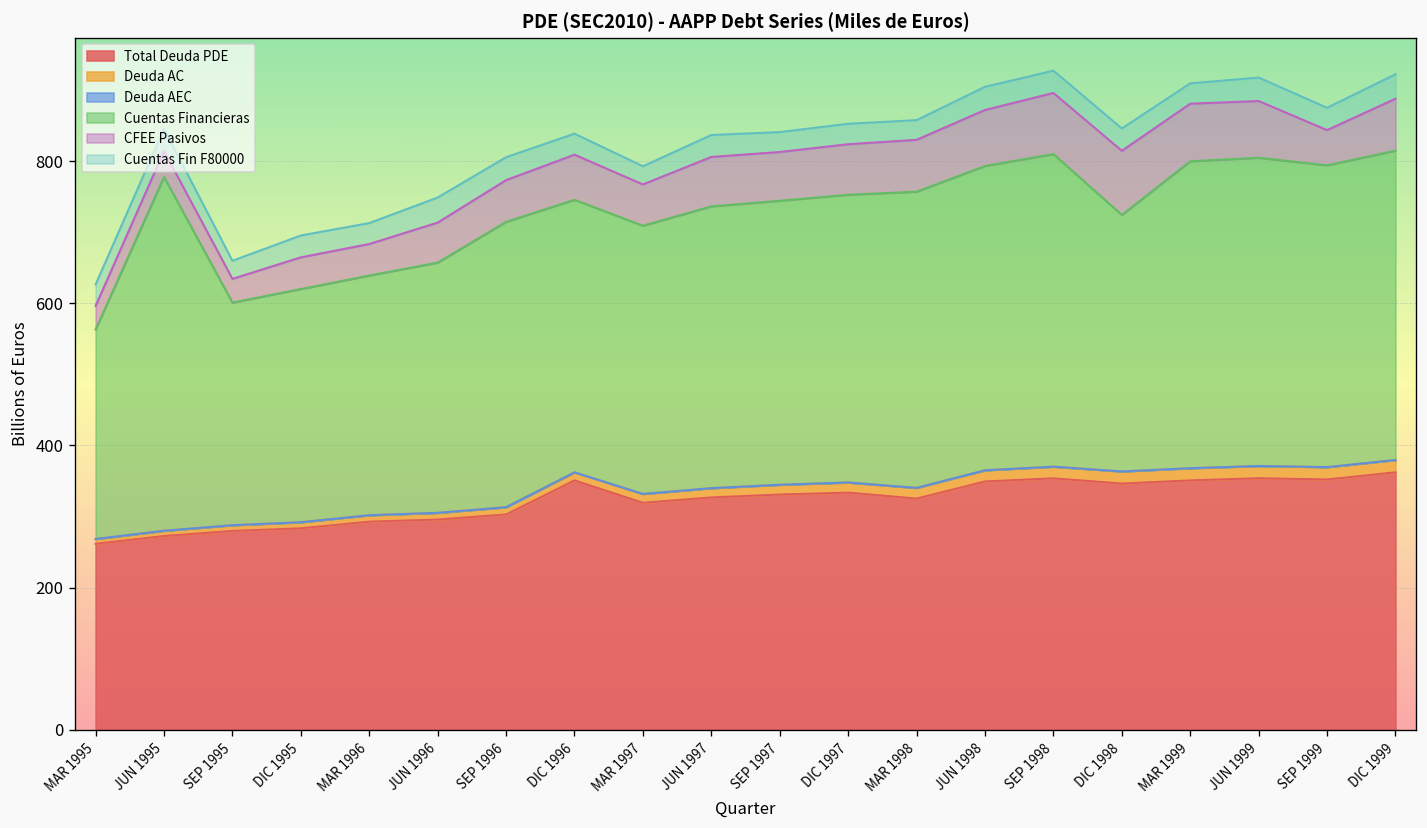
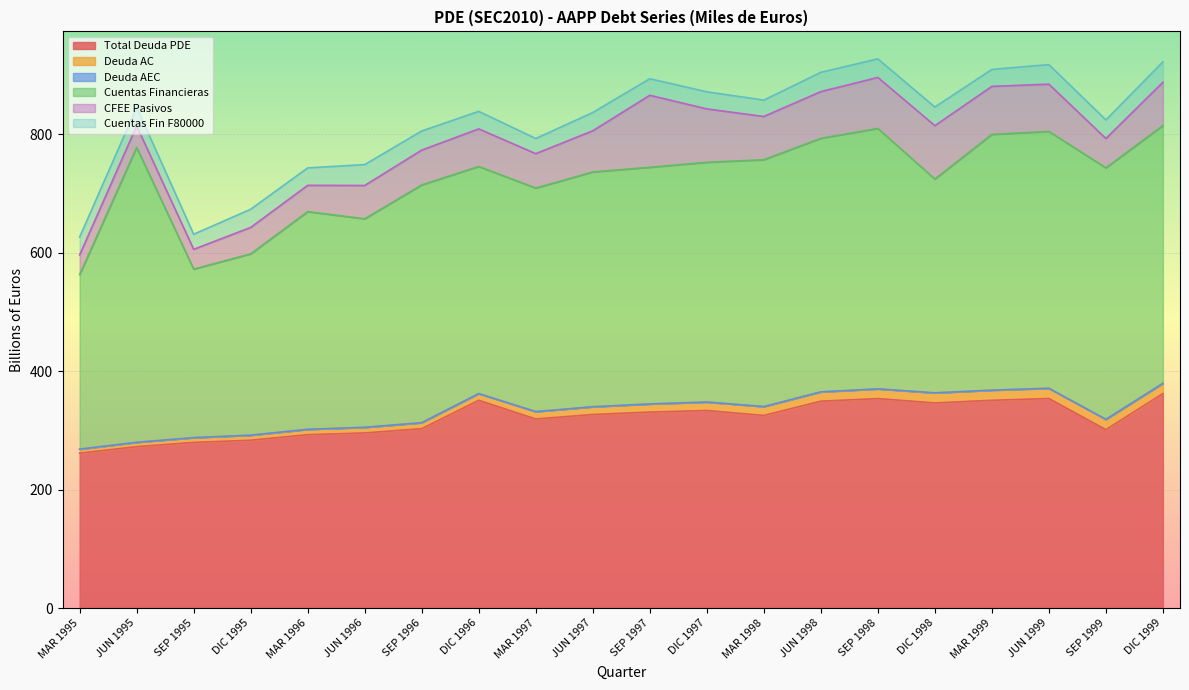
Cuentas Financieras, SEP 1995: 310 -> 280
Cuentas Financieras, DIC 1995: 330 -> 310
Cuentas Financieras, MAR 1996: 340 -> 370
CFEE Pasivos, SEP 1997: 70 -> 120
CFEE Pasivos, DIC 1997: 70 -> 90
Total Deuda PDE, SEP 1999: 350 -> 300
